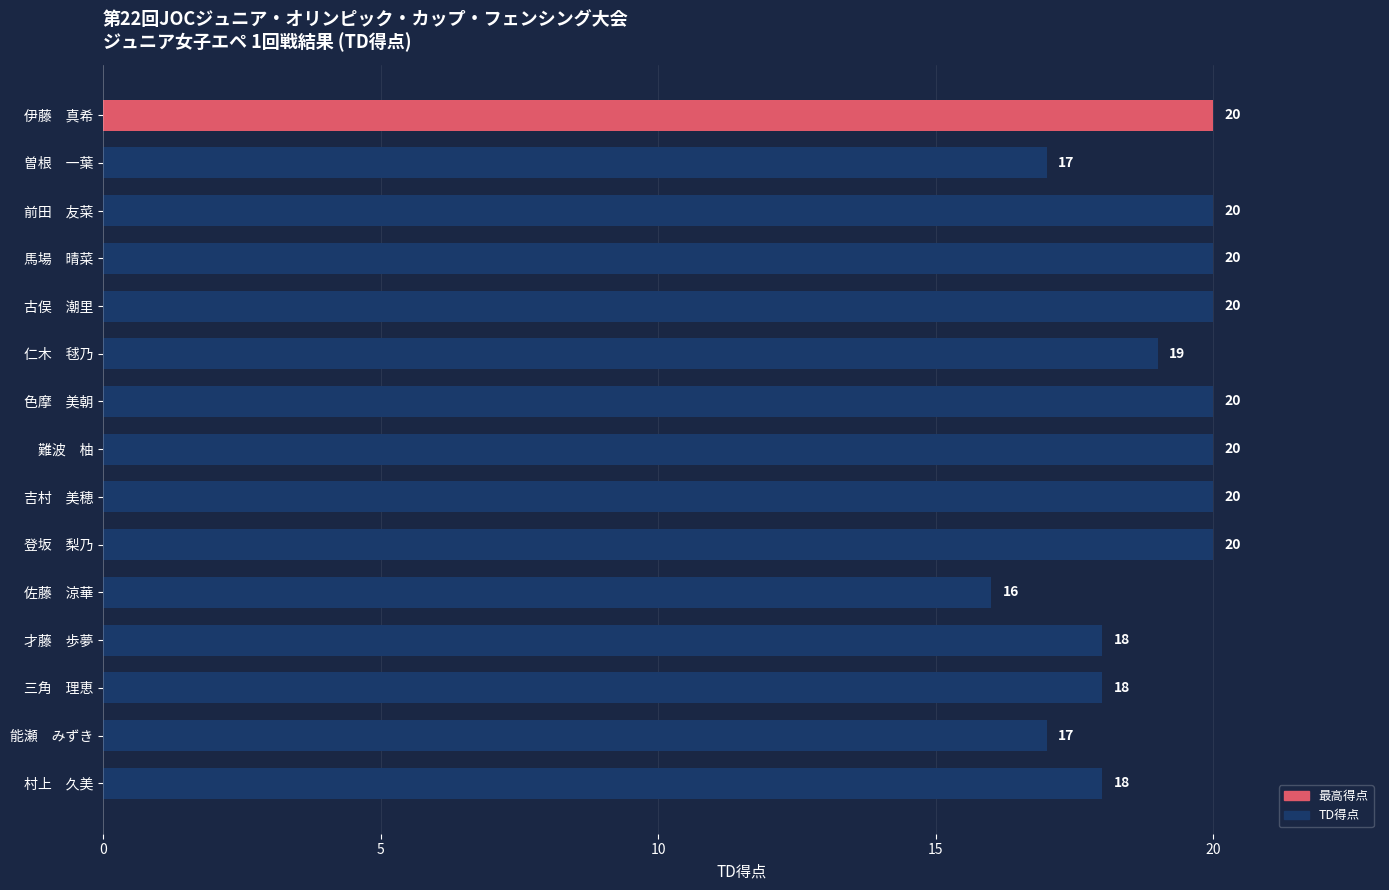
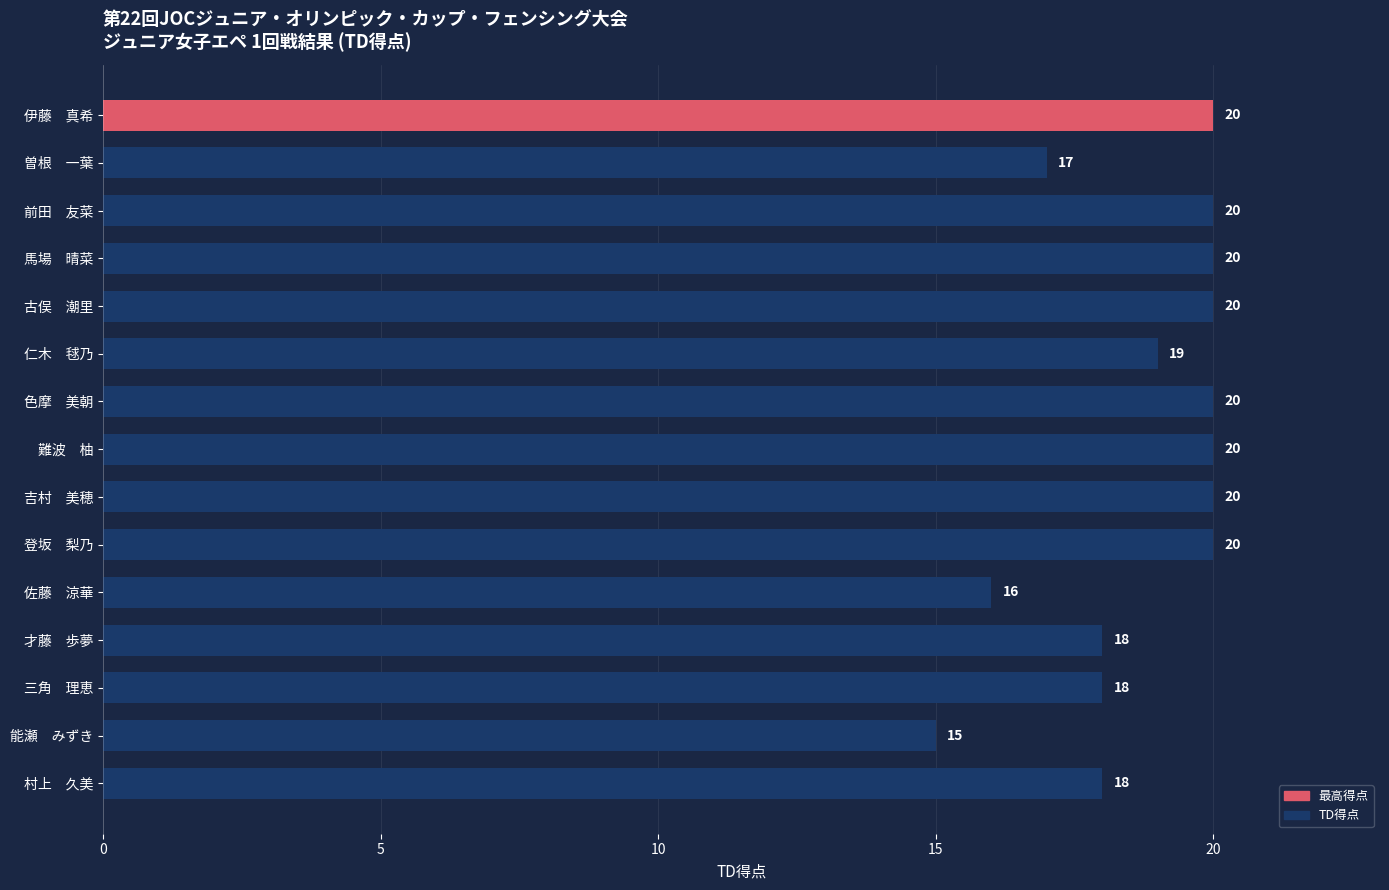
能瀬 みずき: 17 -> 15
